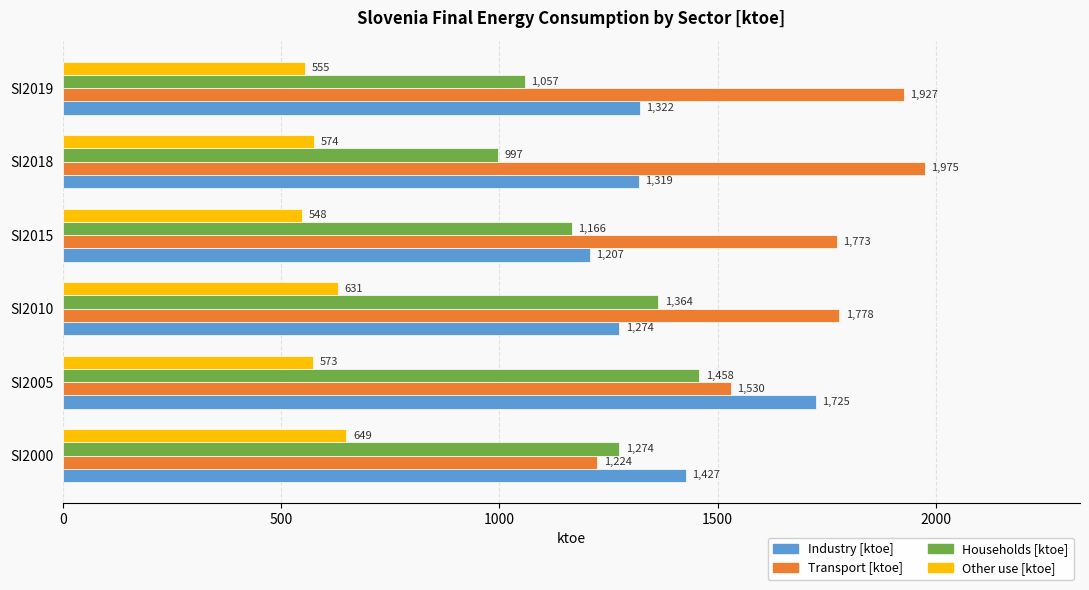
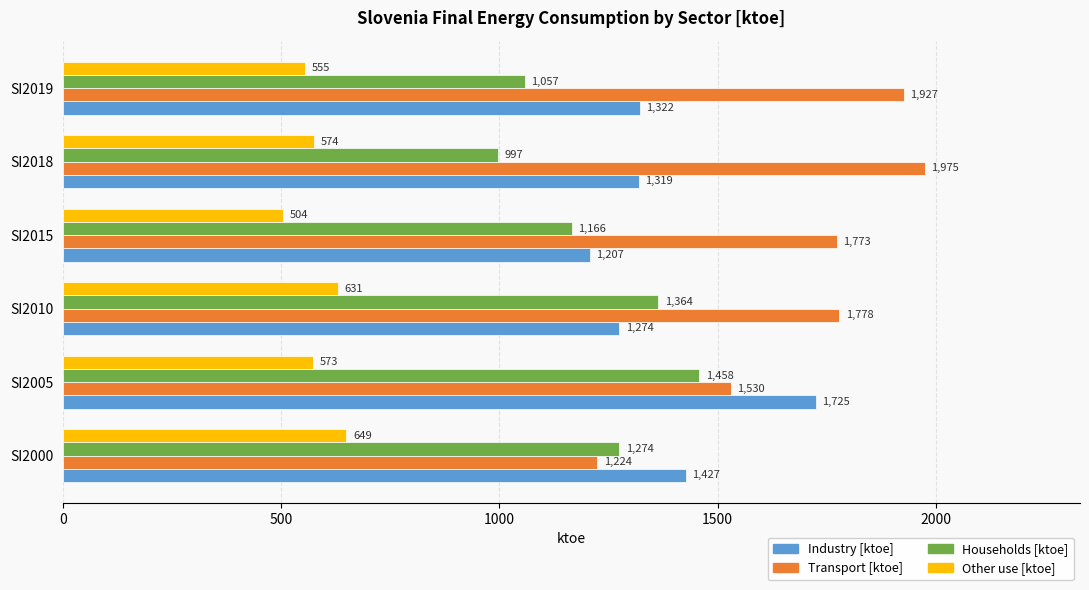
Other use [ktoe], SI2015: 548 -> 504
